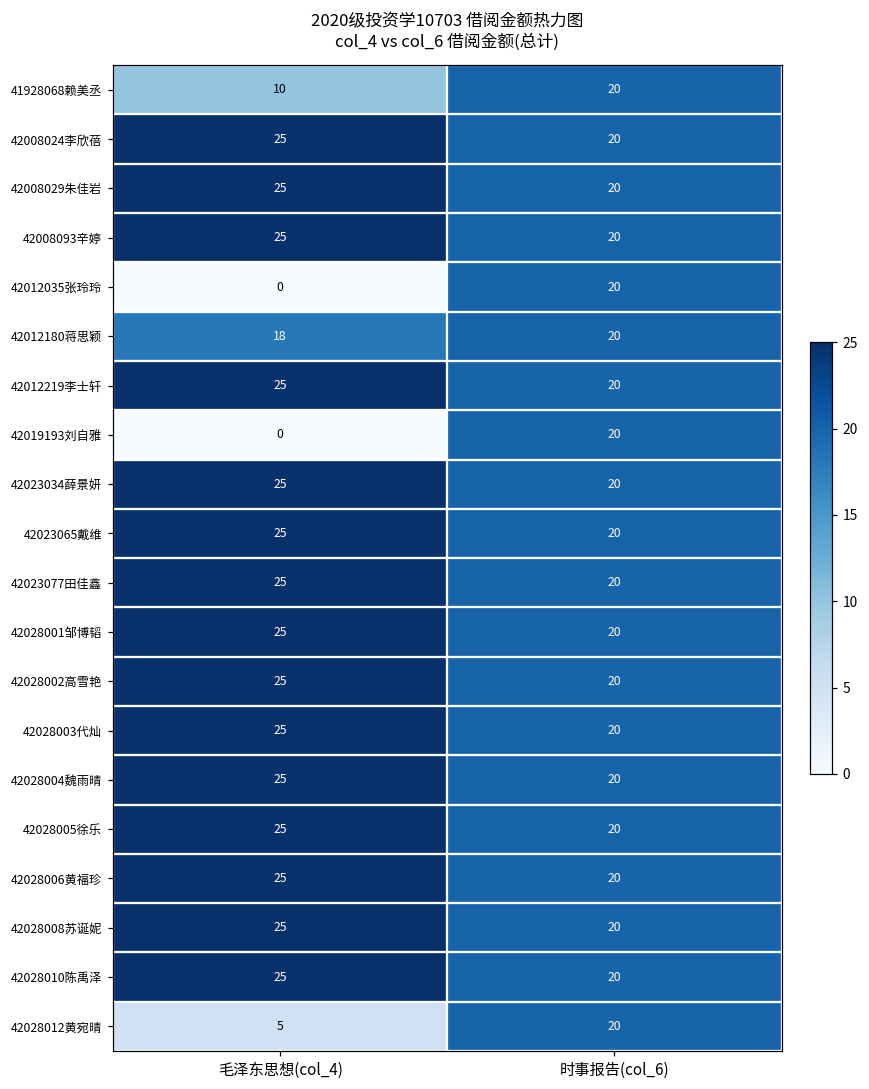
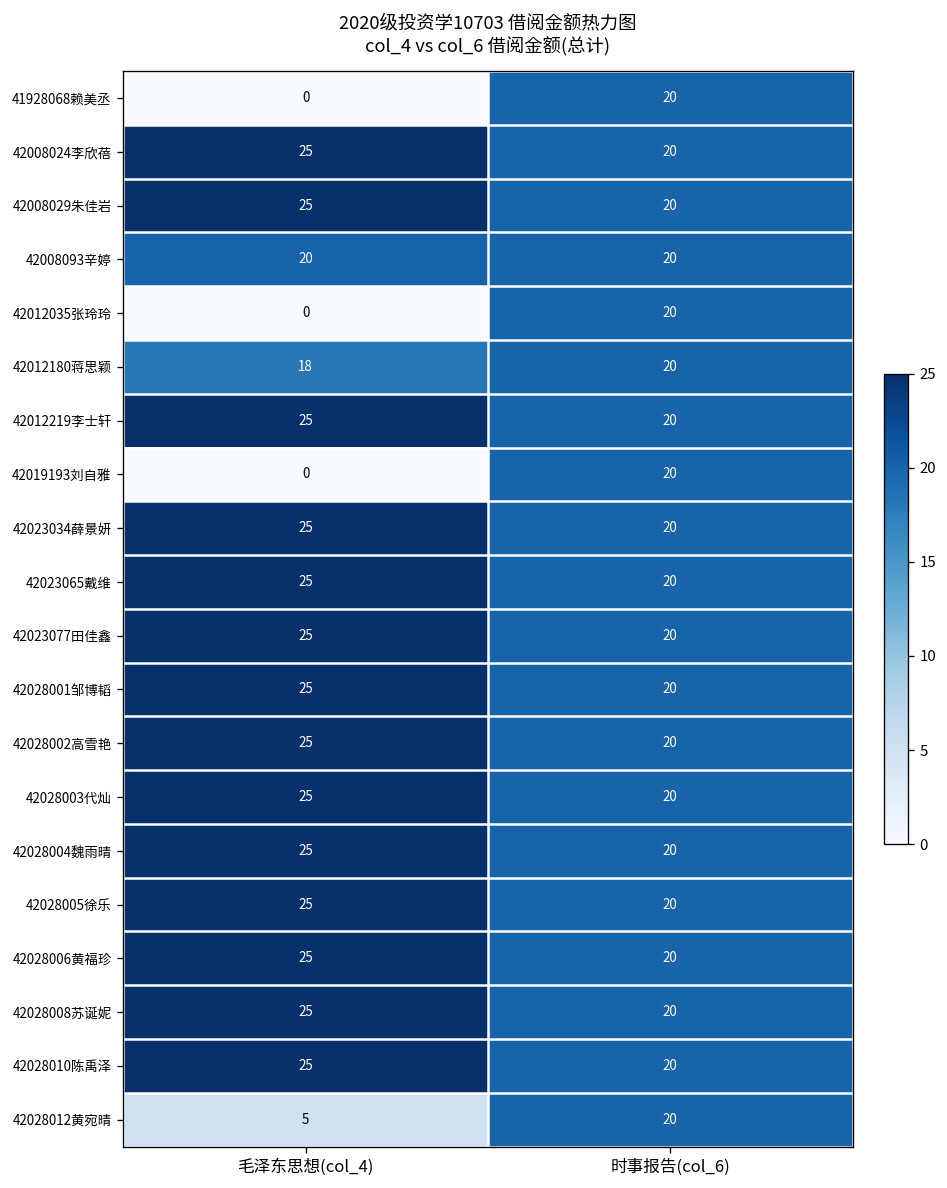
41928068赖美丞, 毛泽东思想(col_4): 10 -> 0
42008093辛婷, 毛泽东思想(col_4): 25 -> 20
